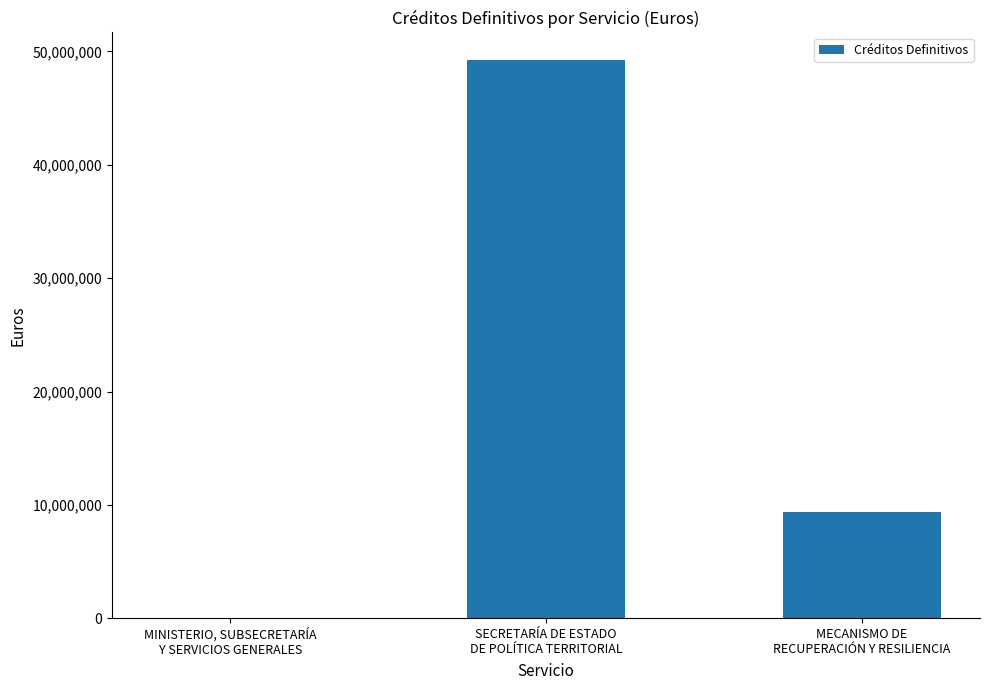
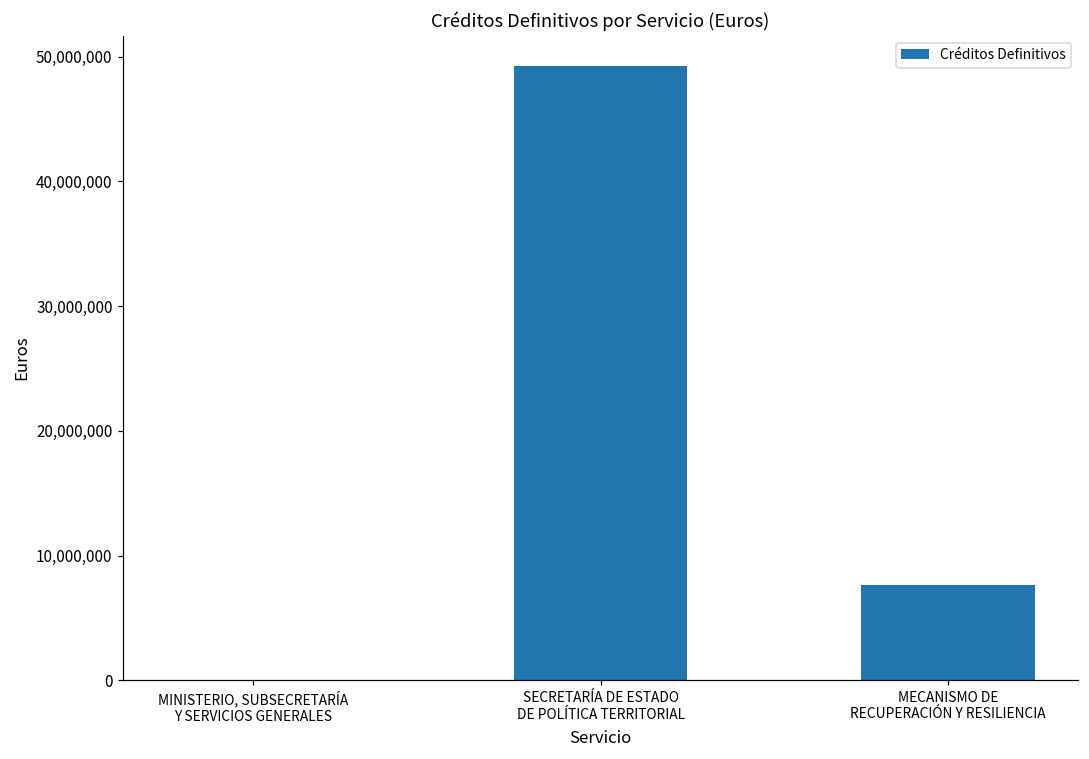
MECANISMO DE RECUPERACIÓN Y RESILIENCIA: 9,400,000 -> 7,600,000
